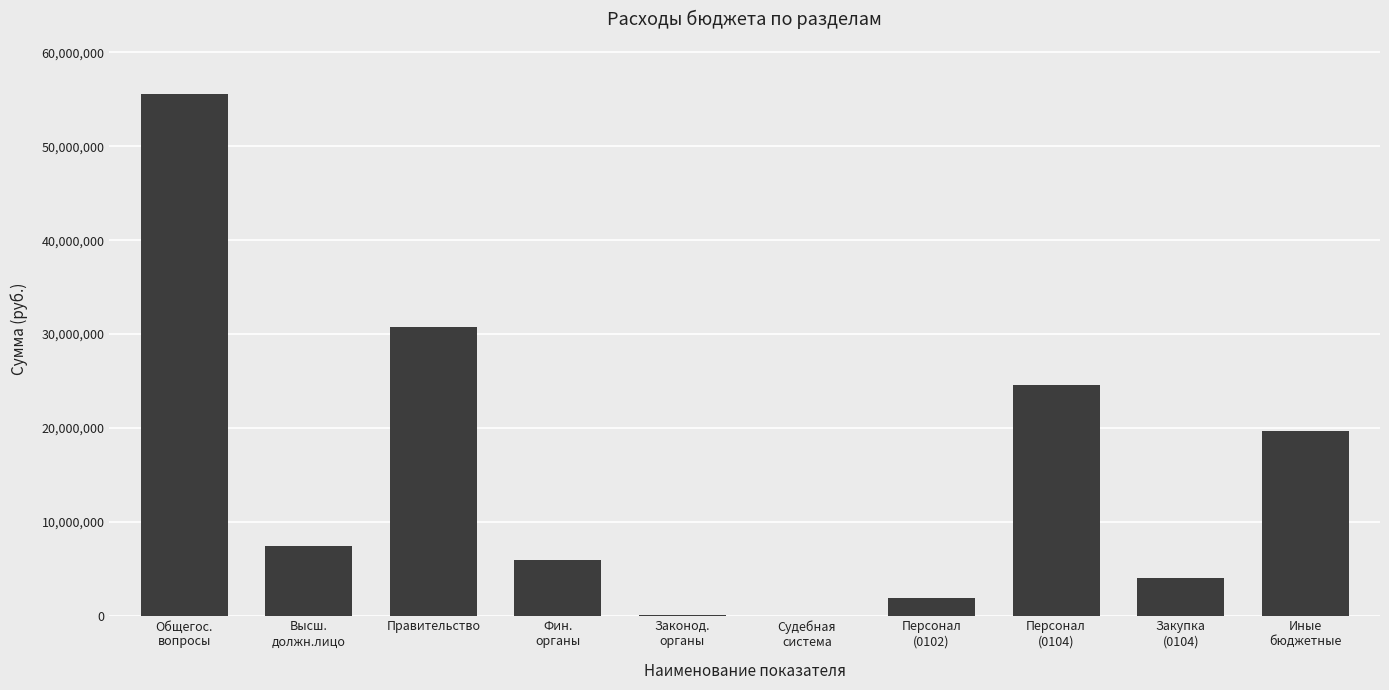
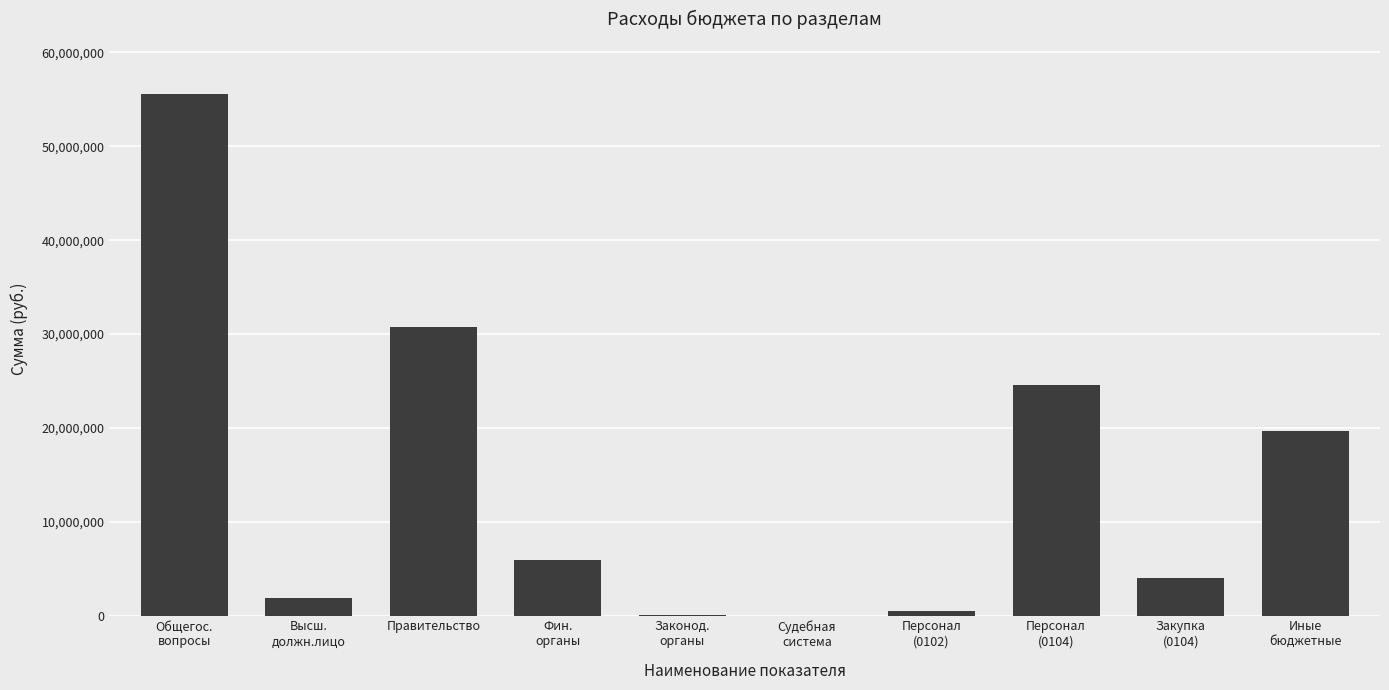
Высш. должн.лицо: 7,000,000 -> 2,000,000
Персонал (0102): 2,000,000 -> 1,000,000
